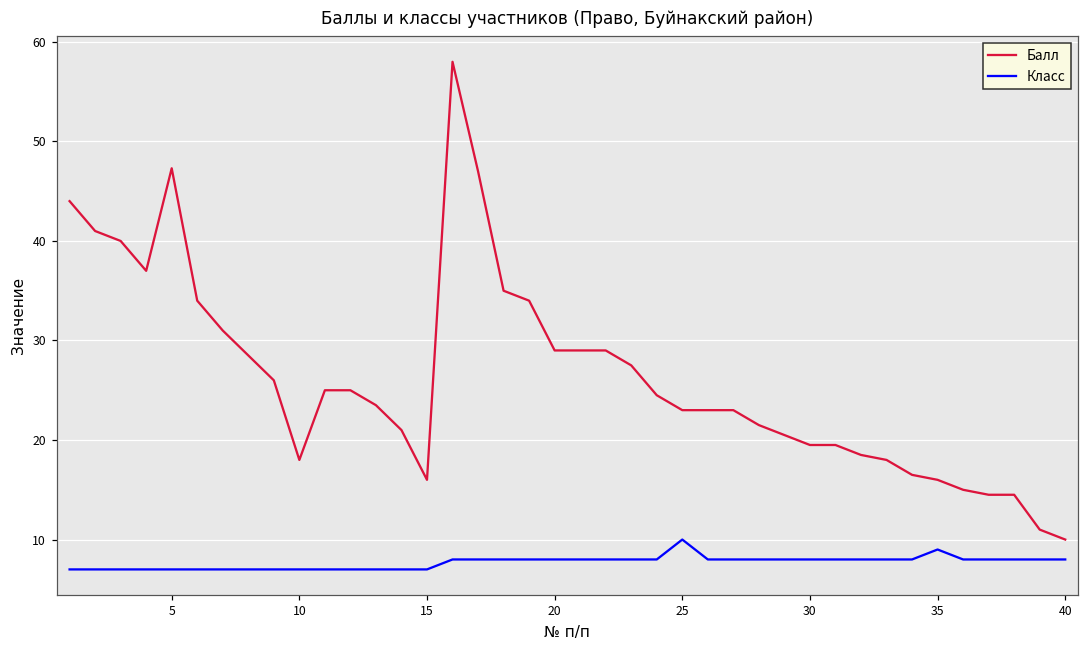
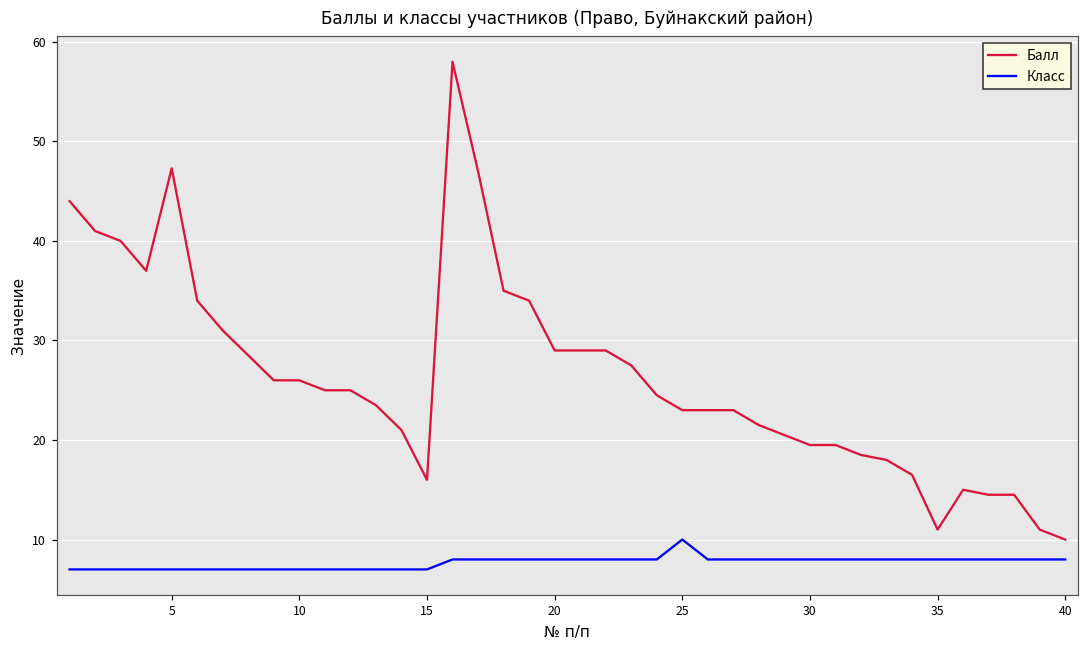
Балл, 10: 18 -> 26
Балл, 35: 16 -> 11
Класс, 35: 9 -> 8
